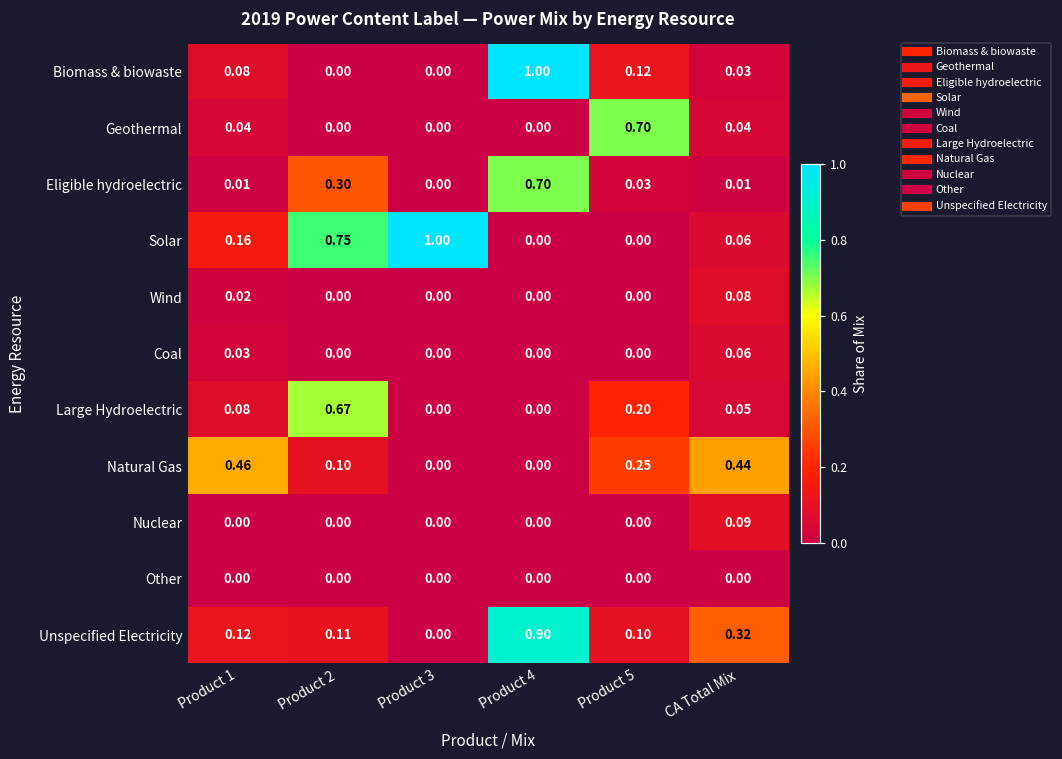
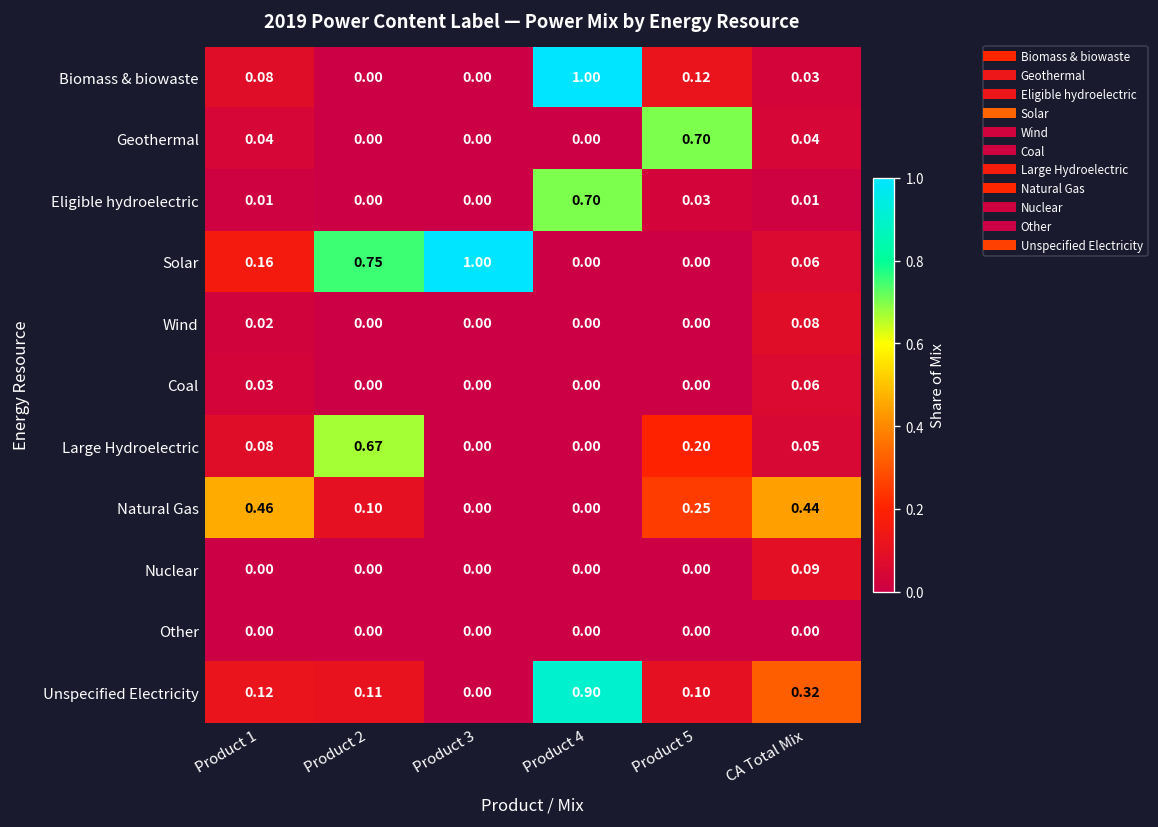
Eligible hydroelectric, Product 2: 0.30 -> 0.00
